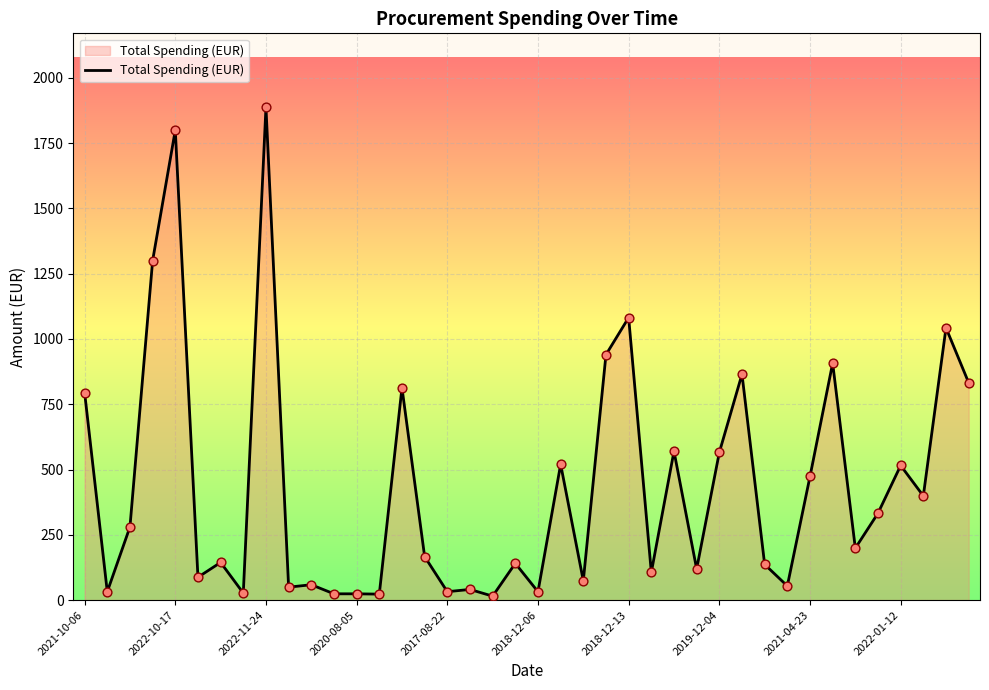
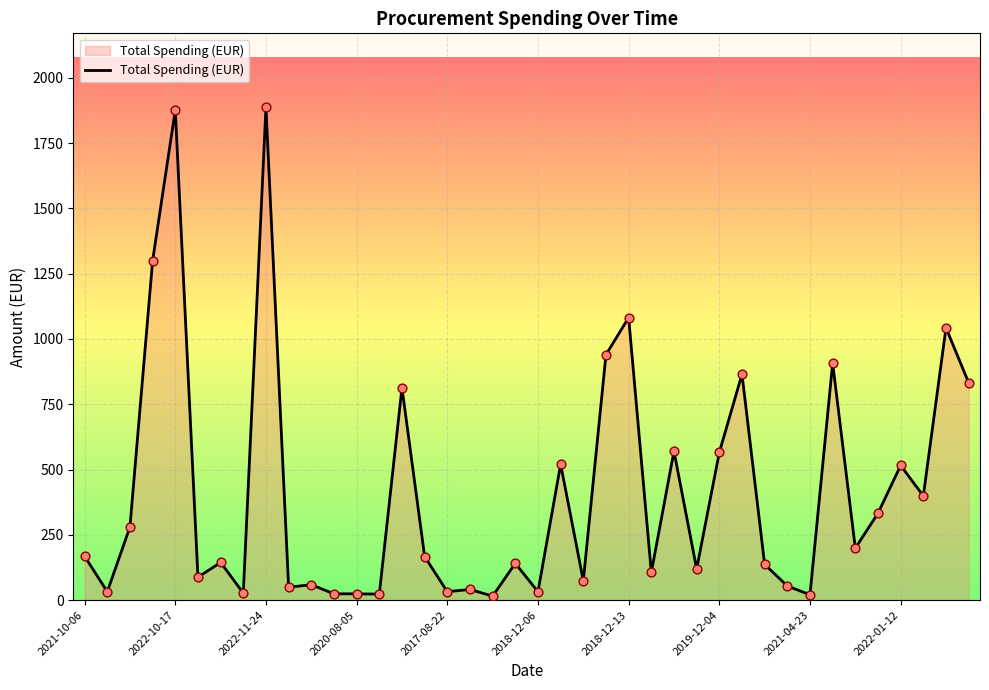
2021-10-06: 800 -> 170
2022-10-17: 1800 -> 1880
2021-04-23: 470 -> 20
